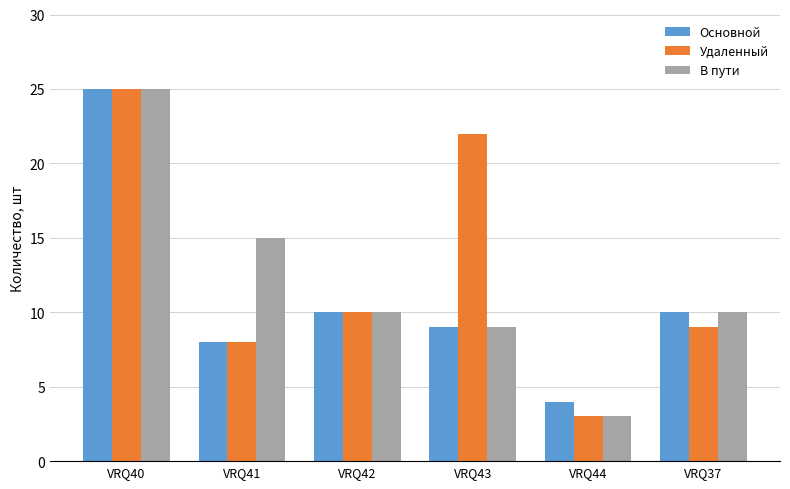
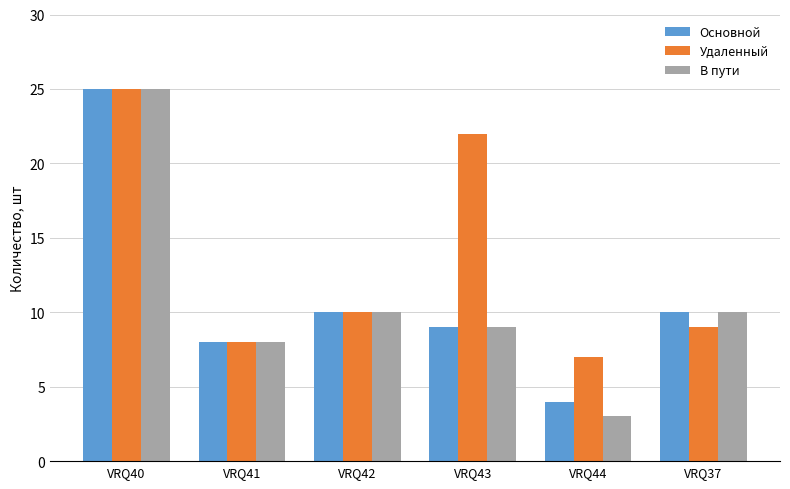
В пути, VRQ41: 15 -> 8
Удаленный, VRQ44: 3 -> 7
